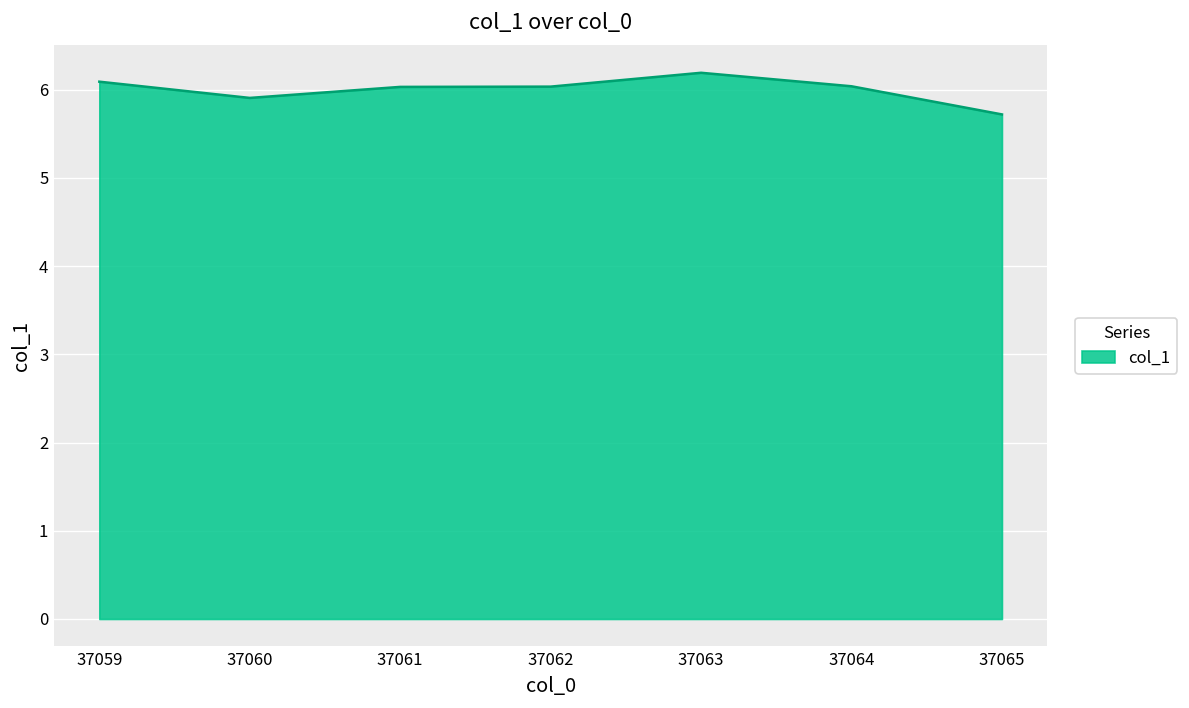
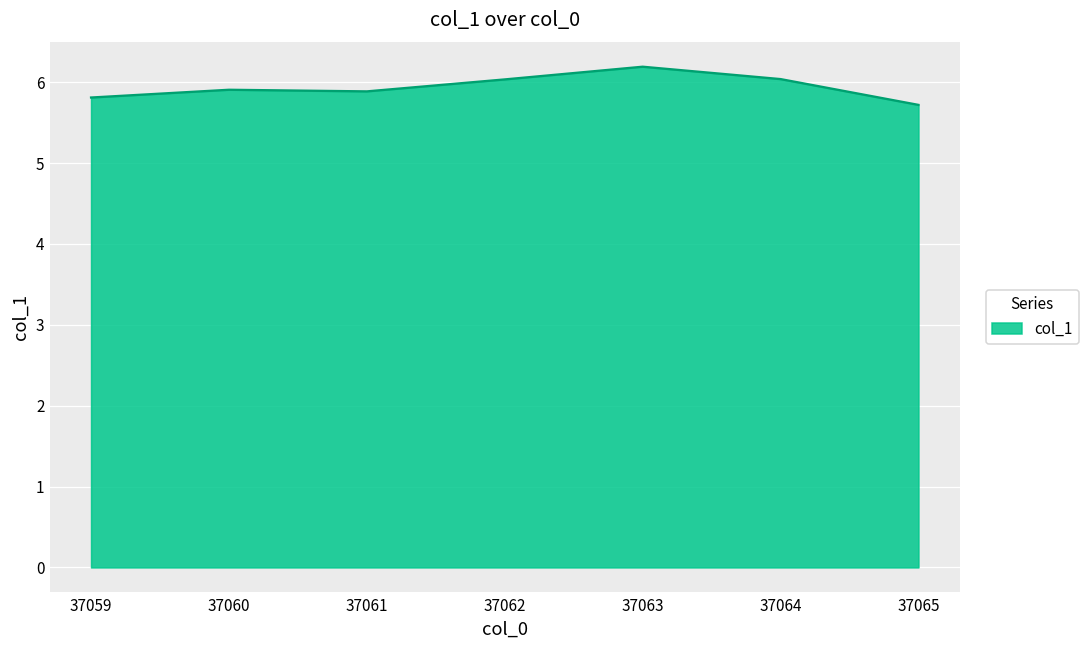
37059: 6.1 -> 5.8
37061: 6.0 -> 5.9
